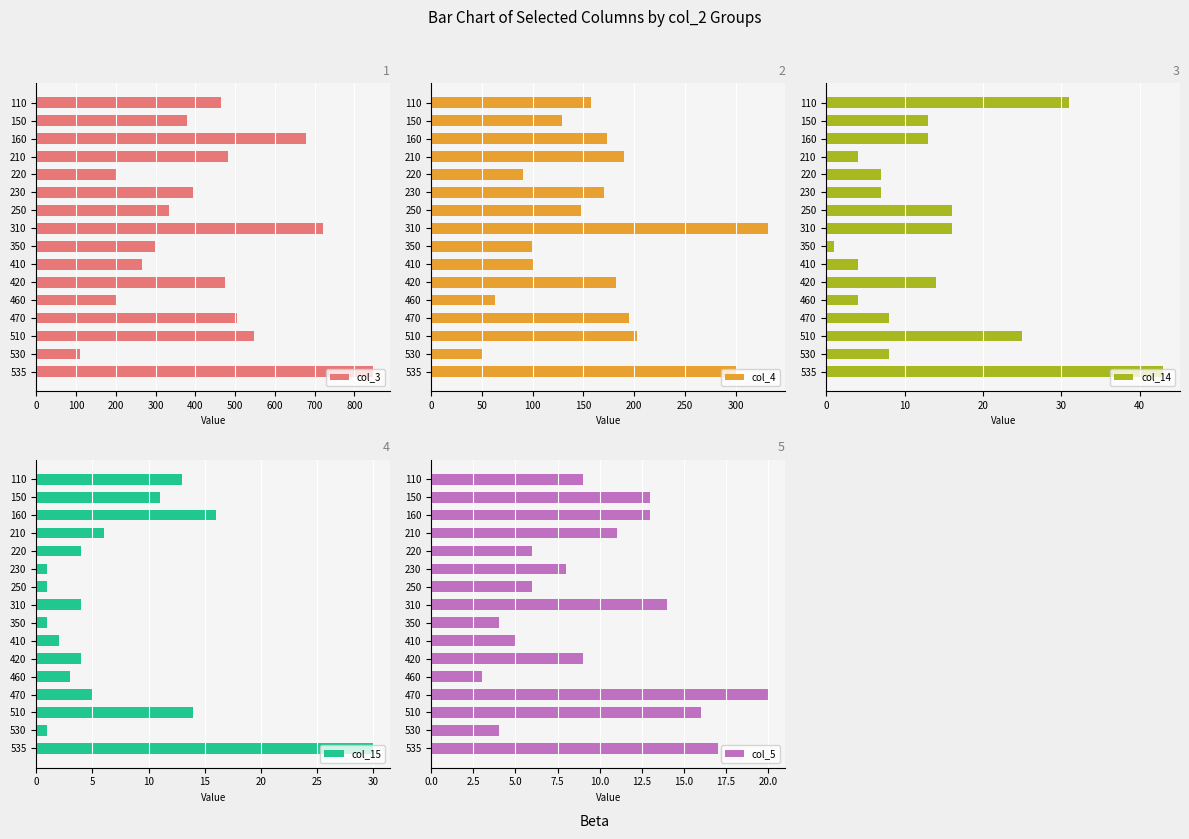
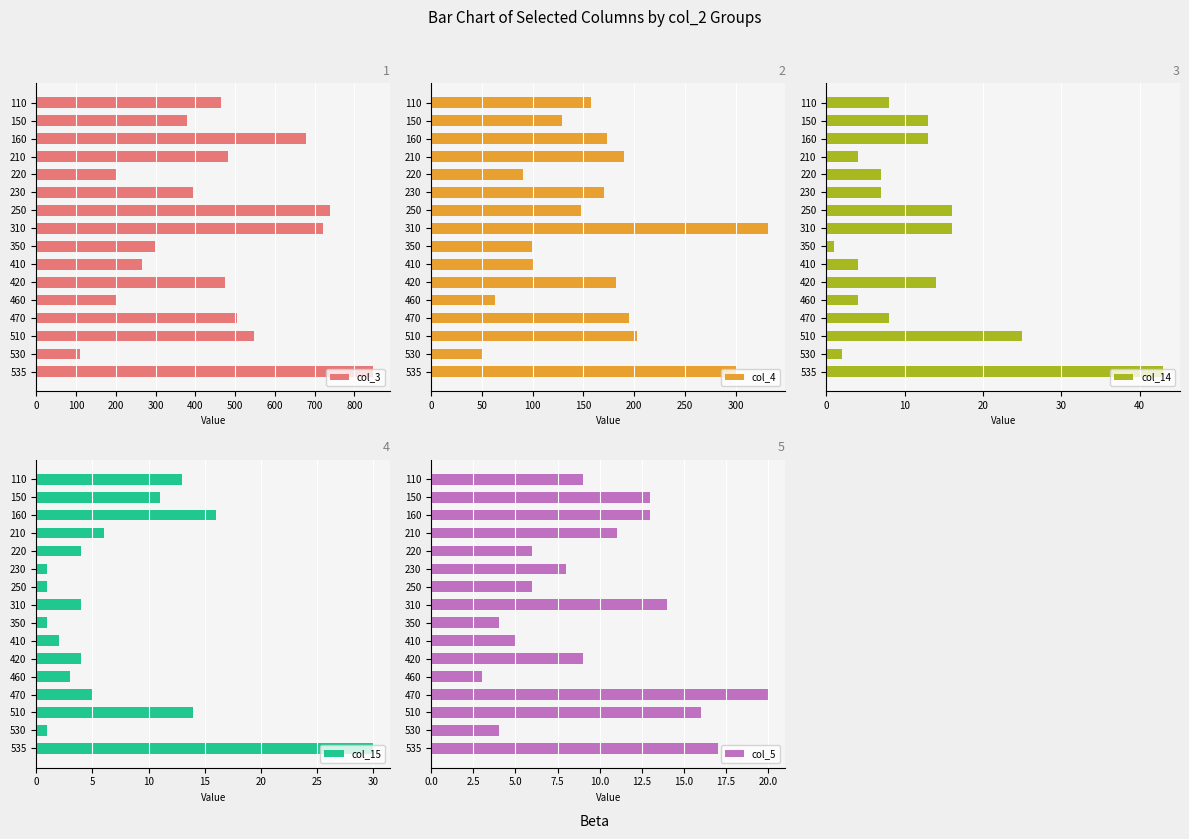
1, 250: 330 -> 740
3, 110: 31 -> 8
3, 530: 8 -> 2
